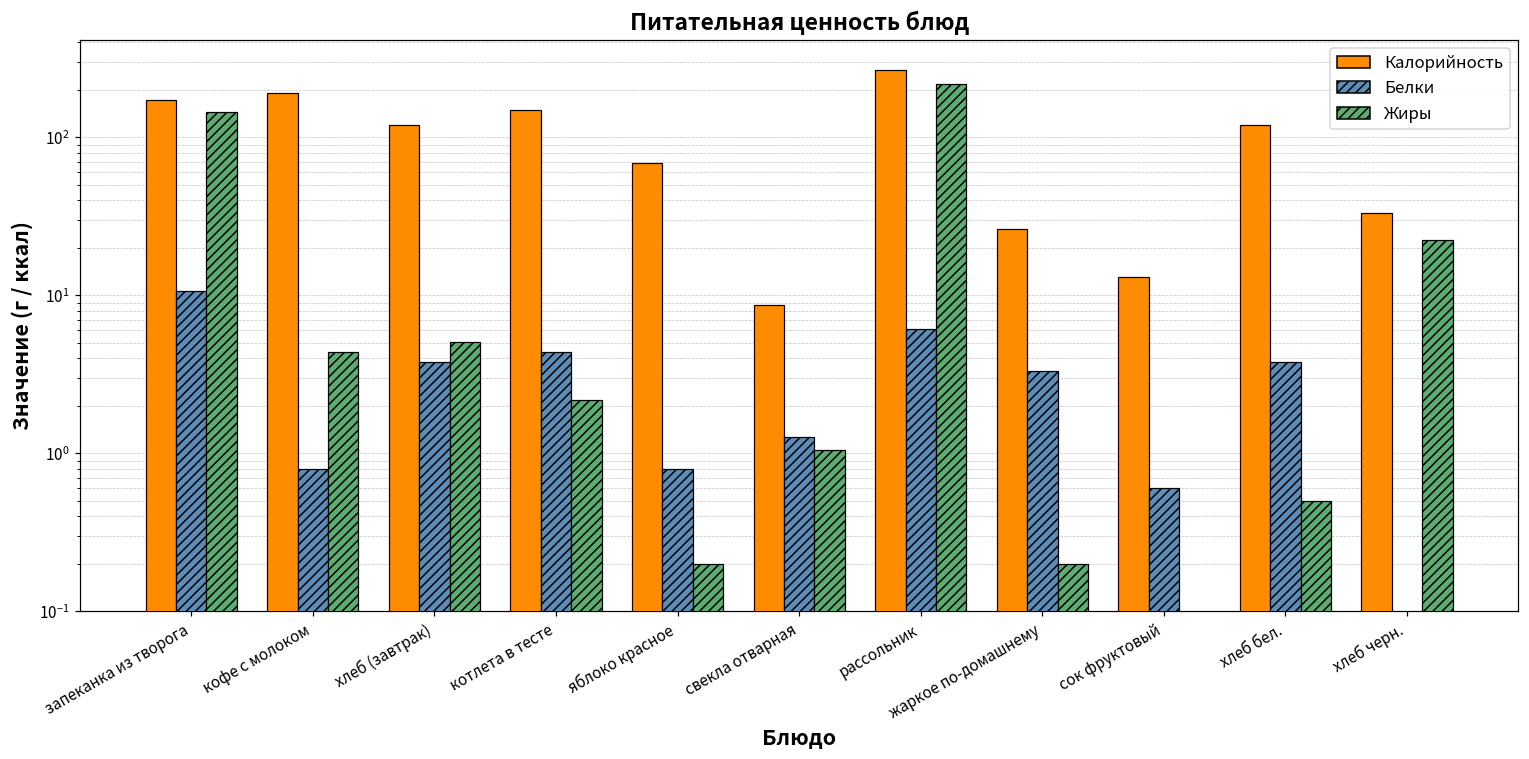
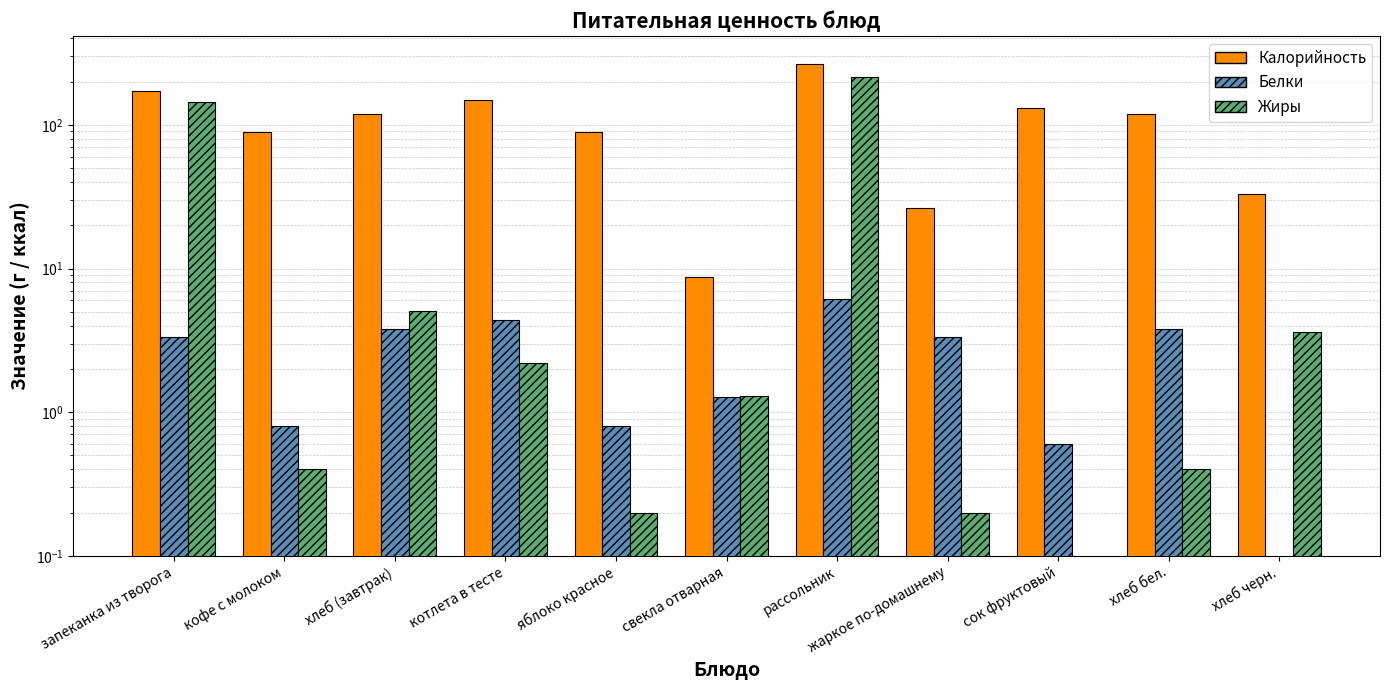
Белки, запеканка из творога: 11 -> 3.3
Калорийность, кофе с молоком: 190 -> 90
Жиры, кофе с молоком: 4.4 -> 0.4
Калорийность, яблоко красное: 70 -> 90
Жиры, свекла отварная: 1.1 -> 1.3
Калорийность, сок фруктовый: 13 -> 130
Жиры, хлеб бел.: 0.5 -> 0.4
Жиры, хлеб черн.: 22 -> 3.6
